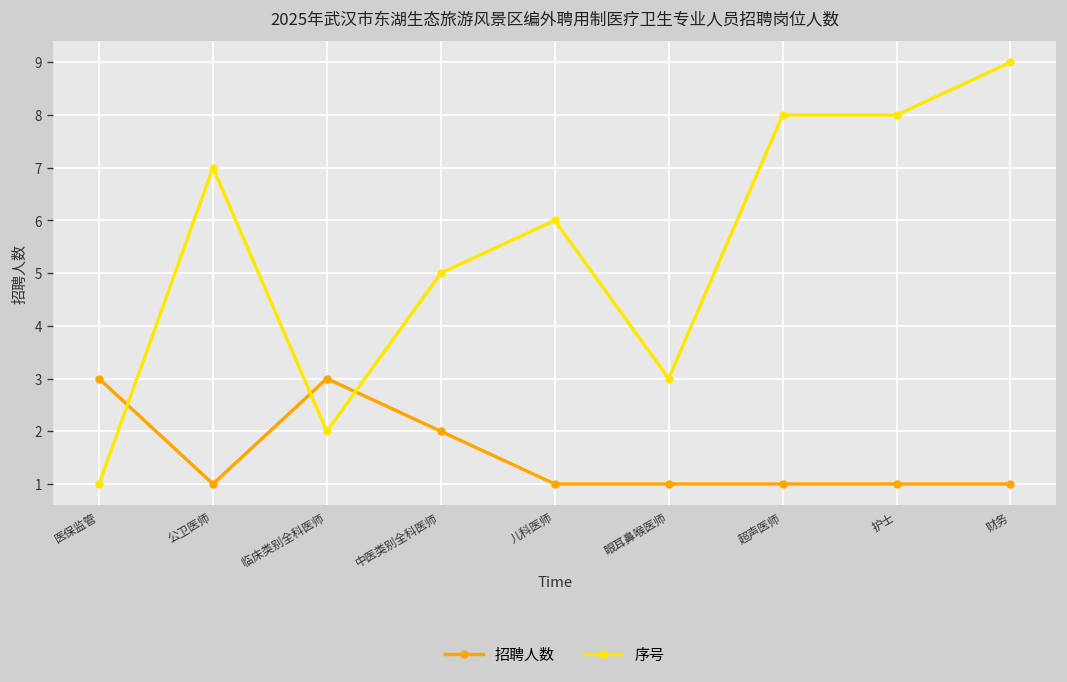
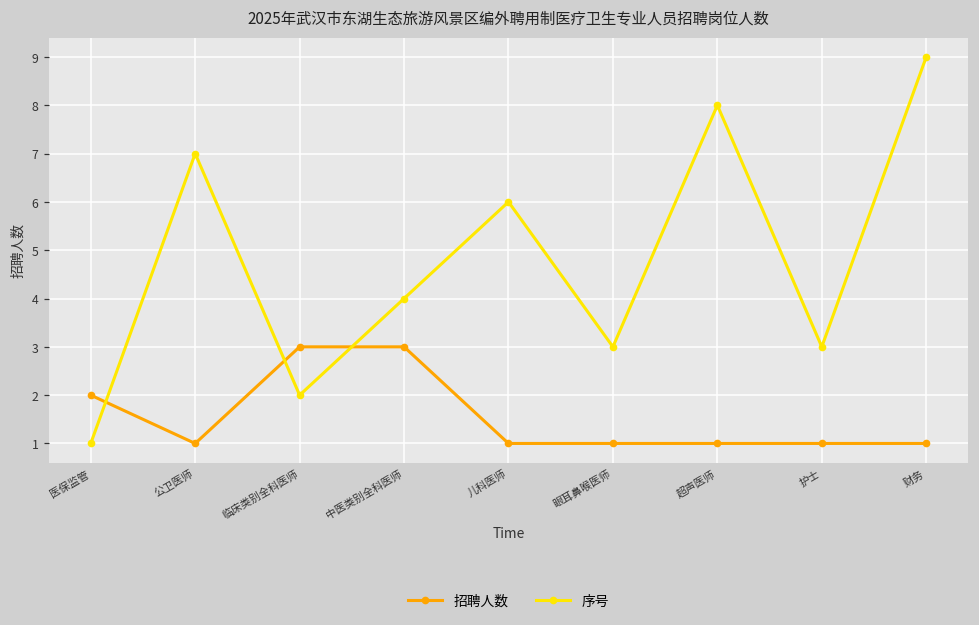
招聘人数, 医保监管: 3 -> 2
招聘人数, 中医类别全科医师: 2 -> 3
序号, 中医类别全科医师: 5 -> 4
序号, 护士: 8 -> 3
